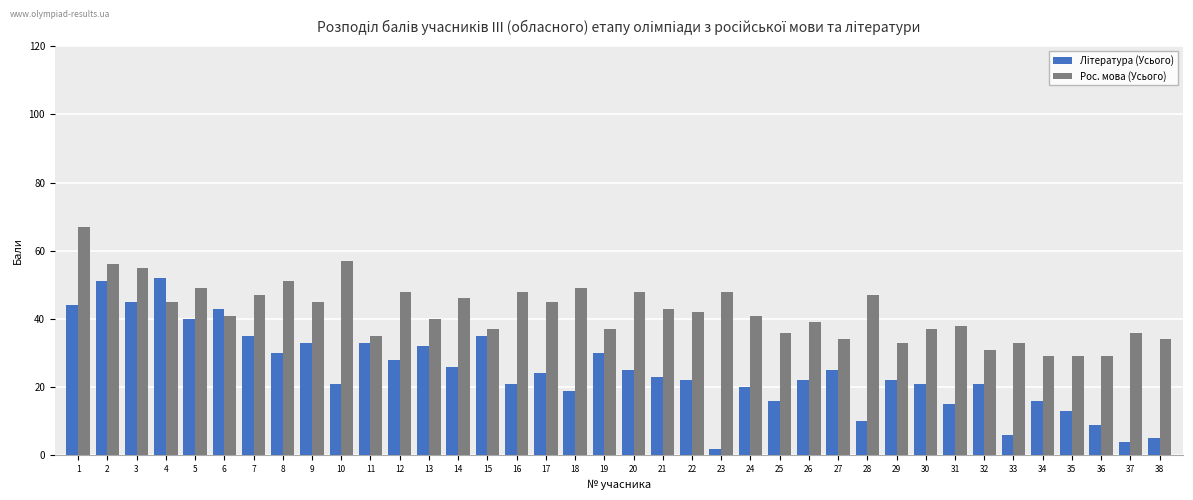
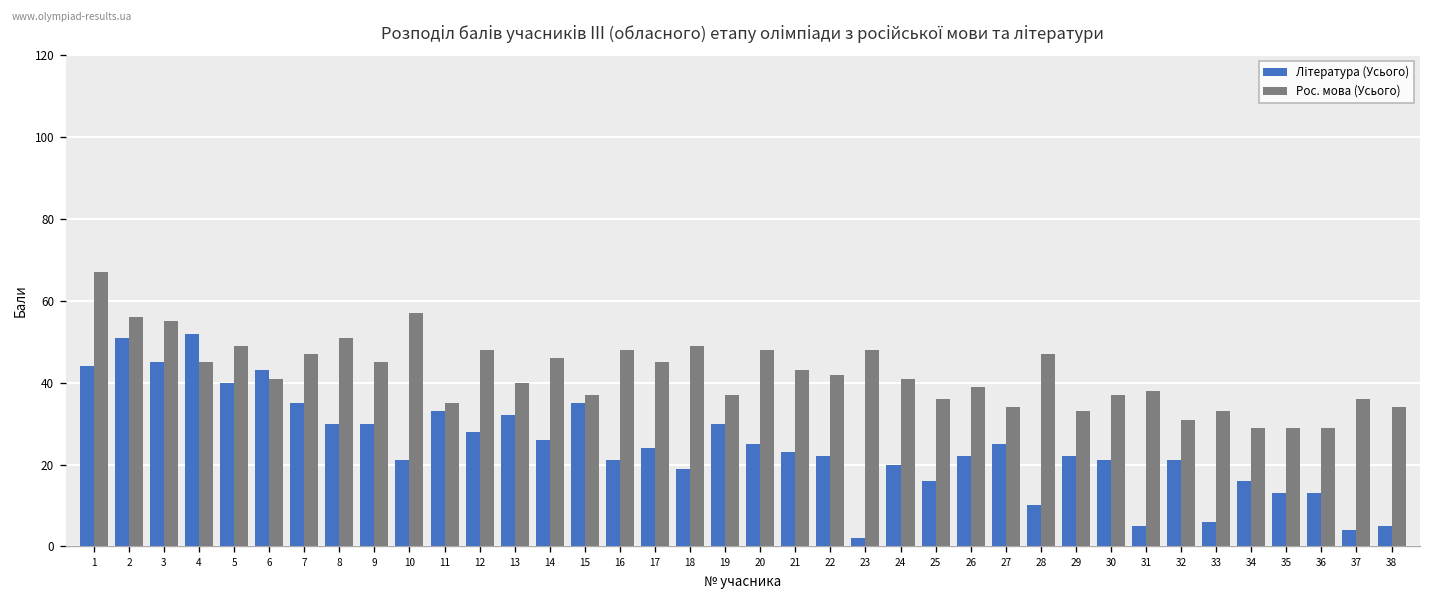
Література (Усього), 9: 33 -> 30
Література (Усього), 31: 15 -> 5
Література (Усього), 36: 9 -> 13
